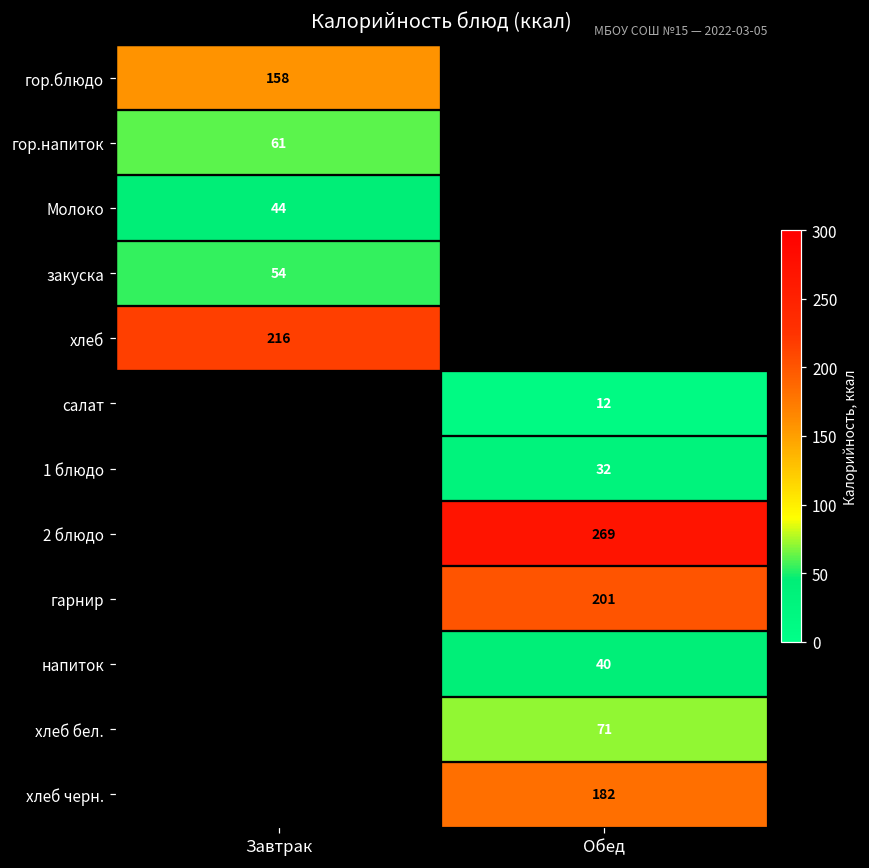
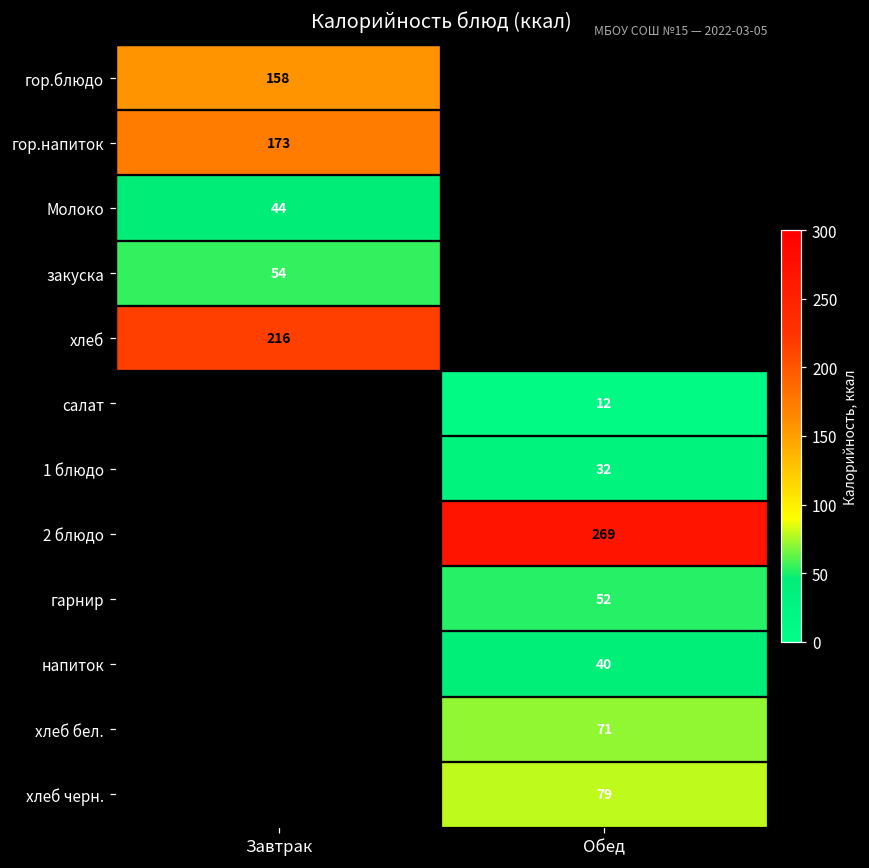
гор.напиток, Завтрак: 61 -> 173
гарнир, Обед: 201 -> 52
хлеб черн., Обед: 182 -> 79
